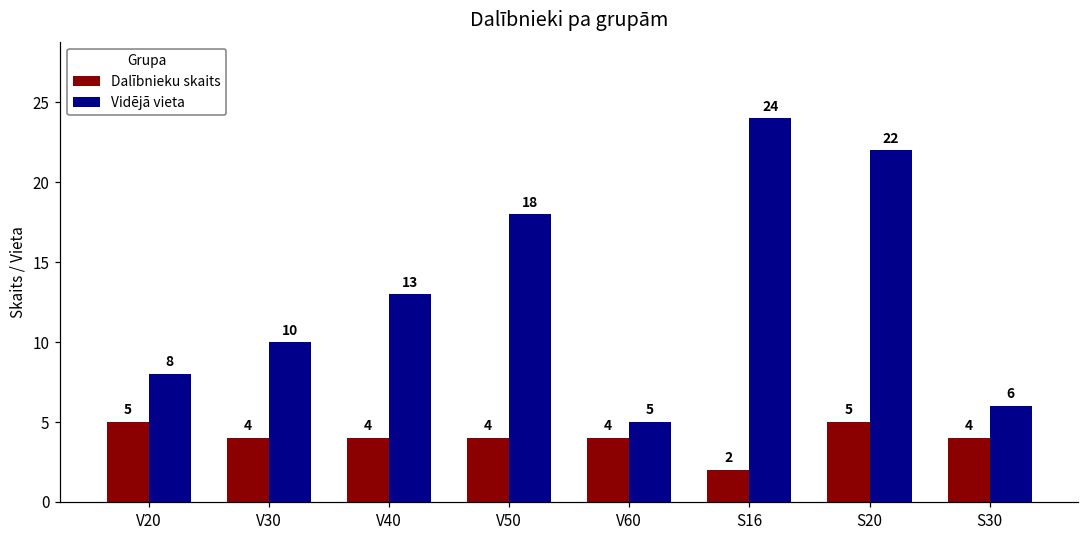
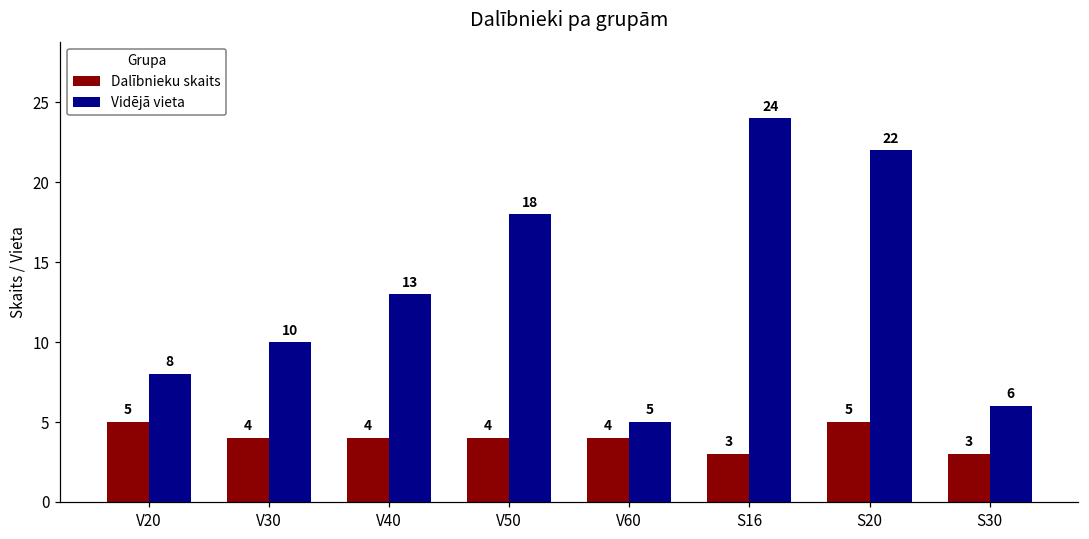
Dalībnieku skaits, S16: 2 -> 3
Dalībnieku skaits, S30: 4 -> 3
